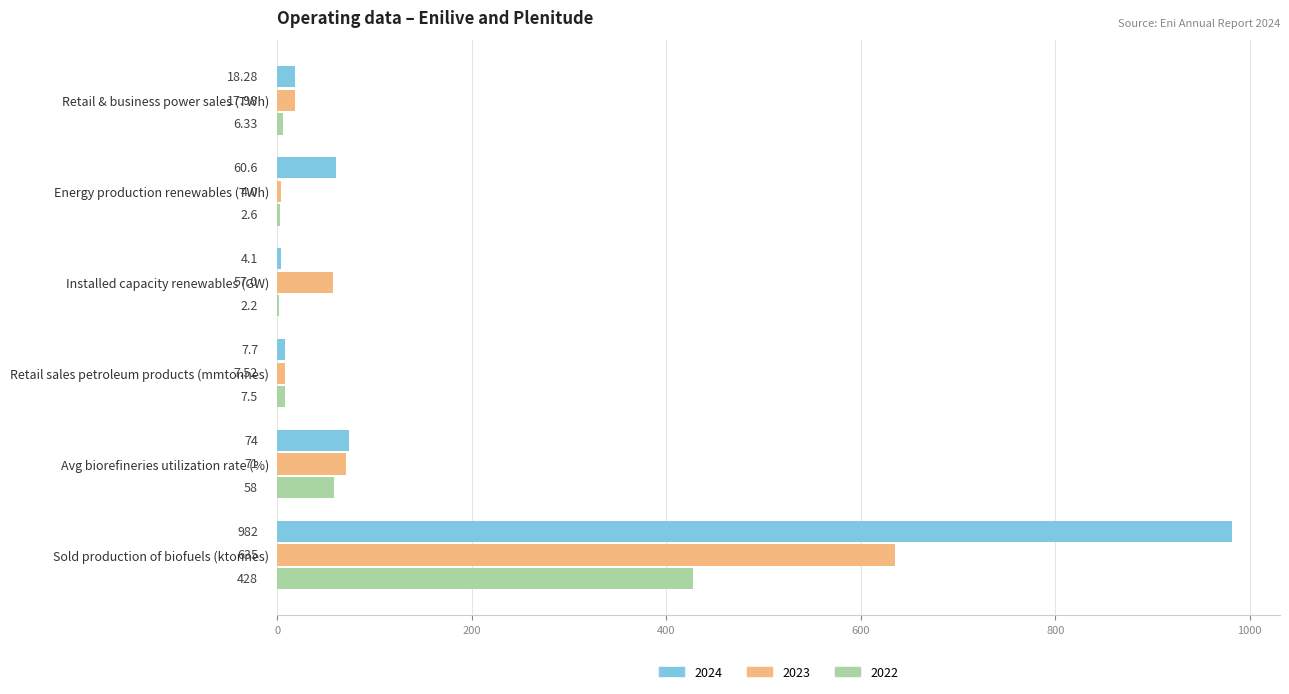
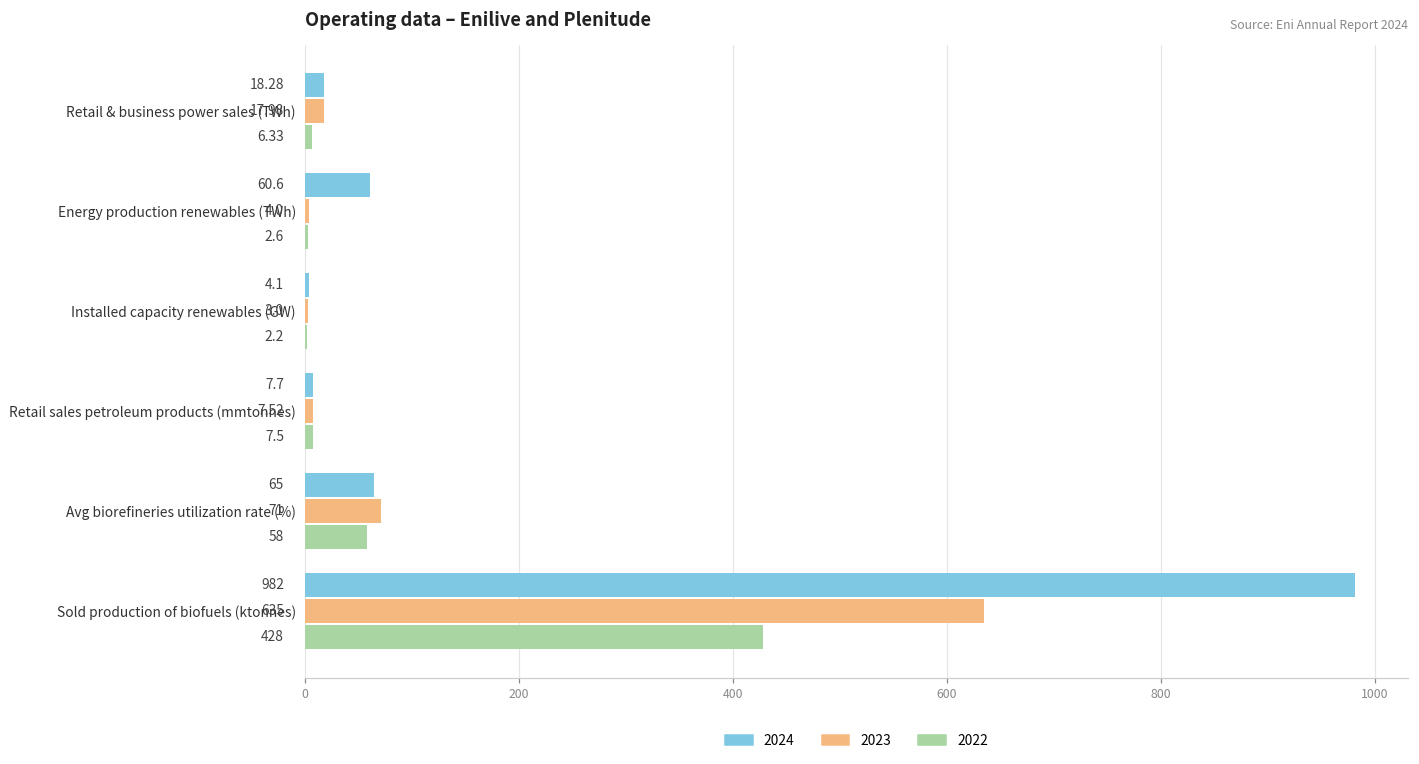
2023, Installed capacity renewables (GW): 57.0 -> 3.0
2024, Avg biorefineries utilization rate (%): 74 -> 65
